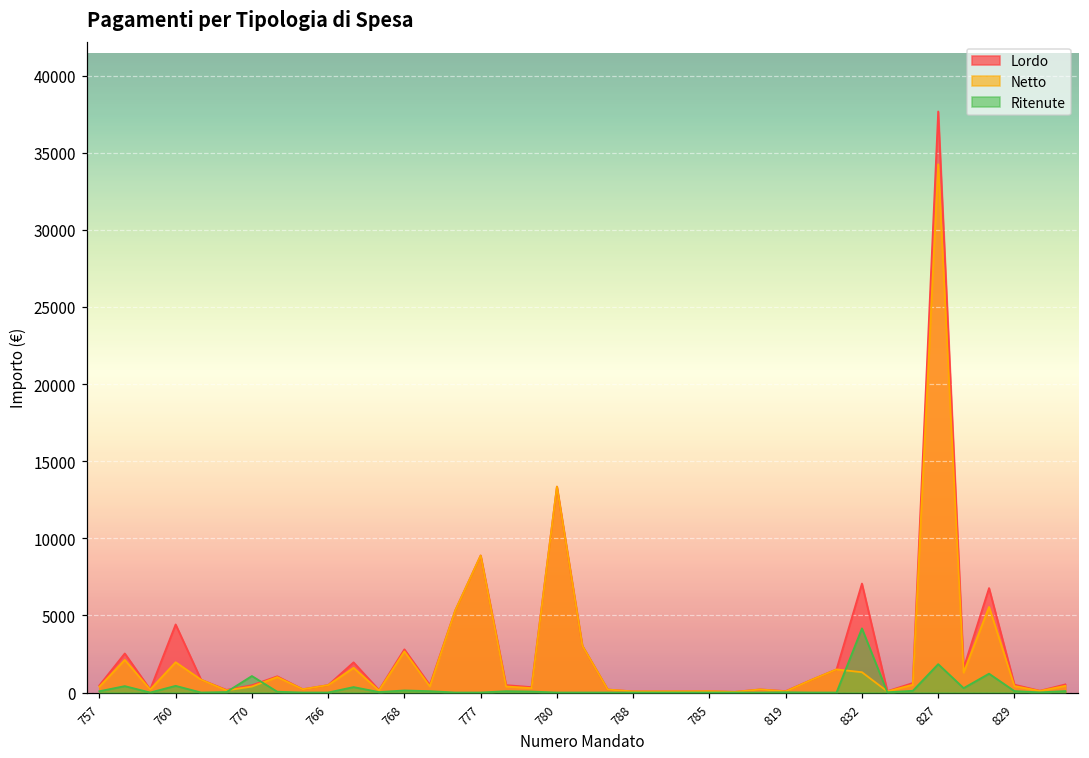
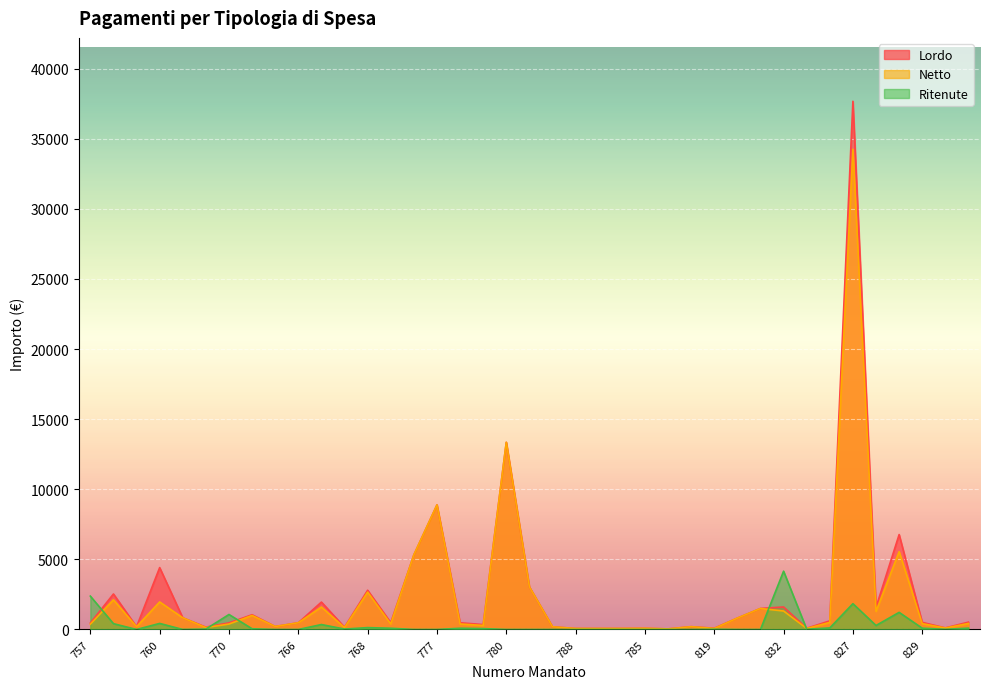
Ritenute, 757: 100 -> 2400
Lordo, 832: 7100 -> 1600
